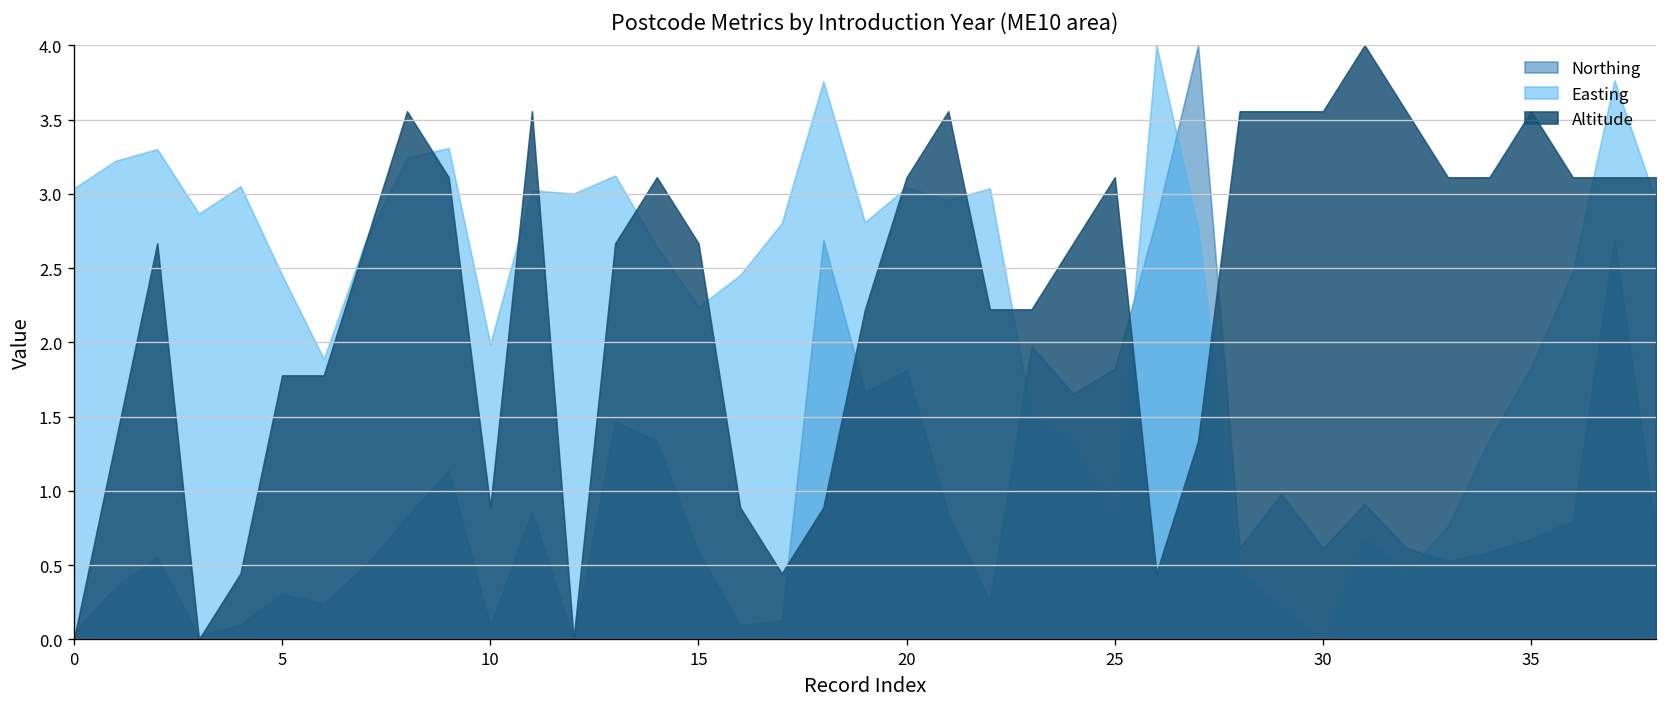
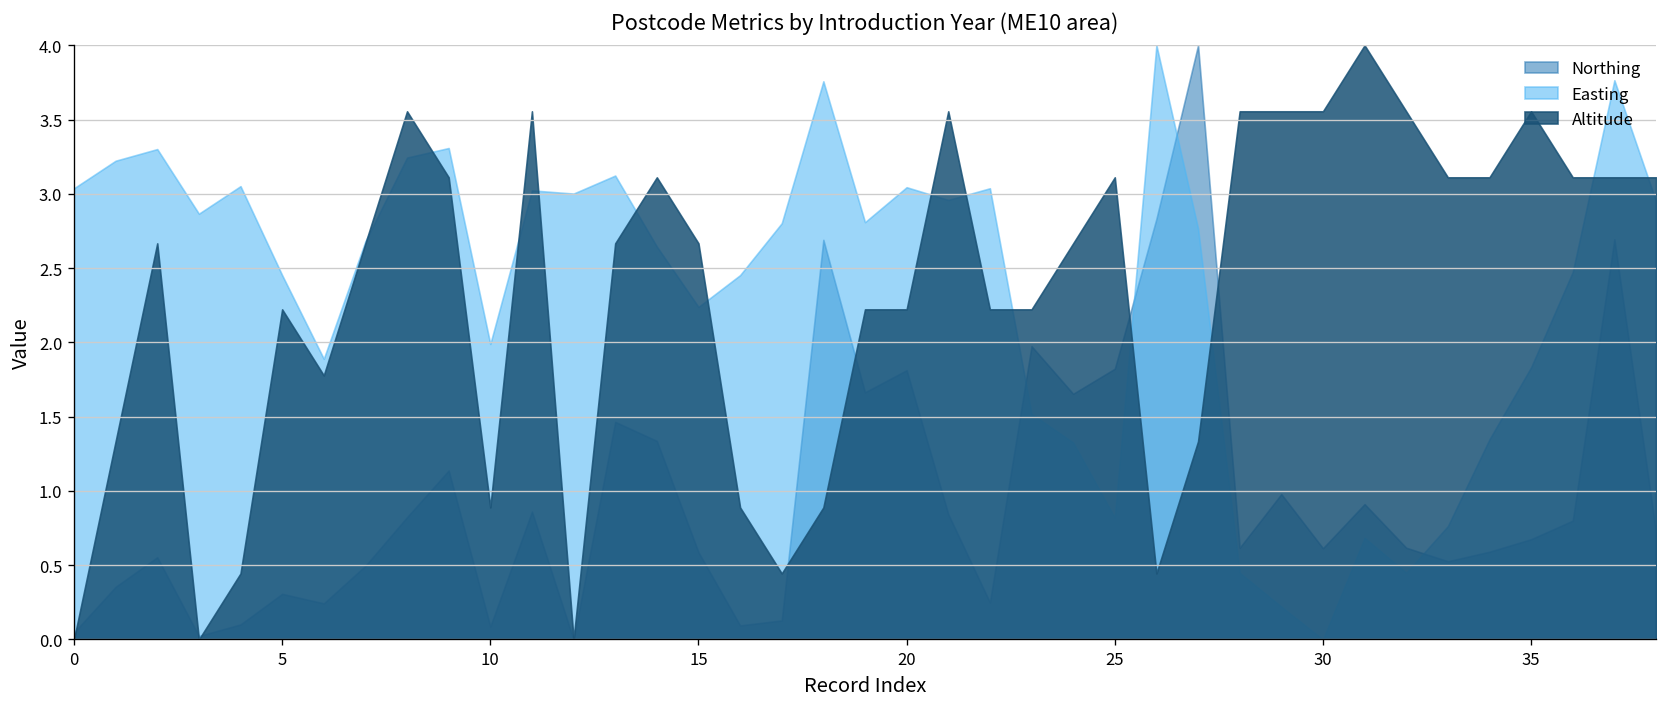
Altitude, 5: 1.78 -> 2.22
Altitude, 20: 3.11 -> 2.22
